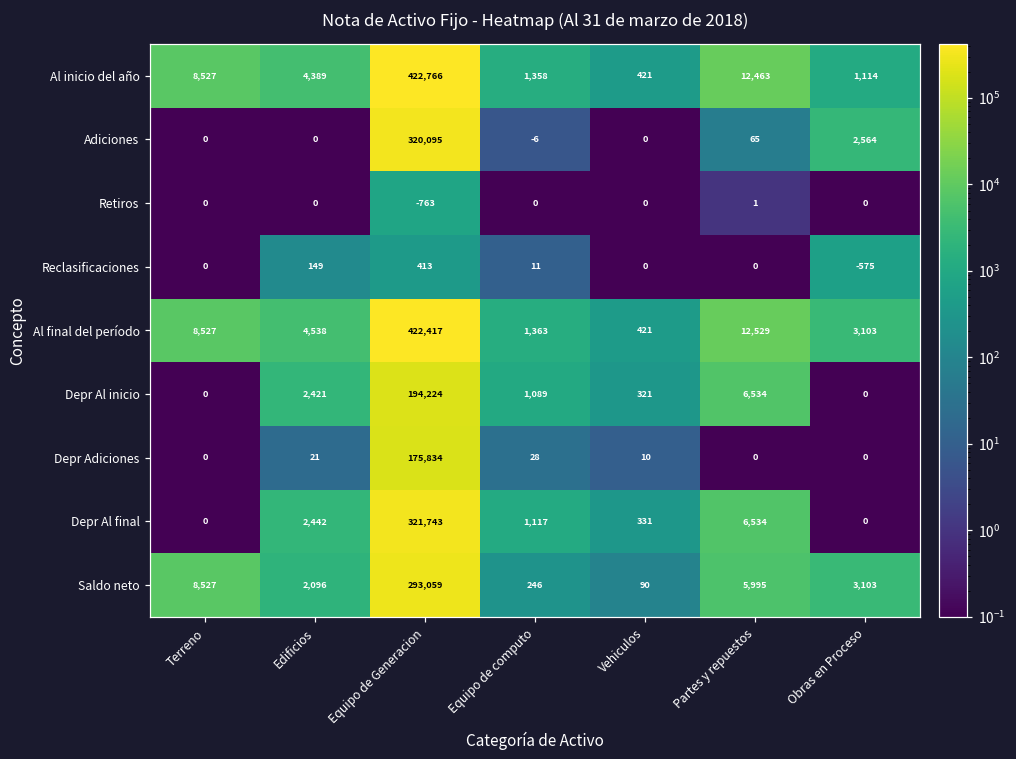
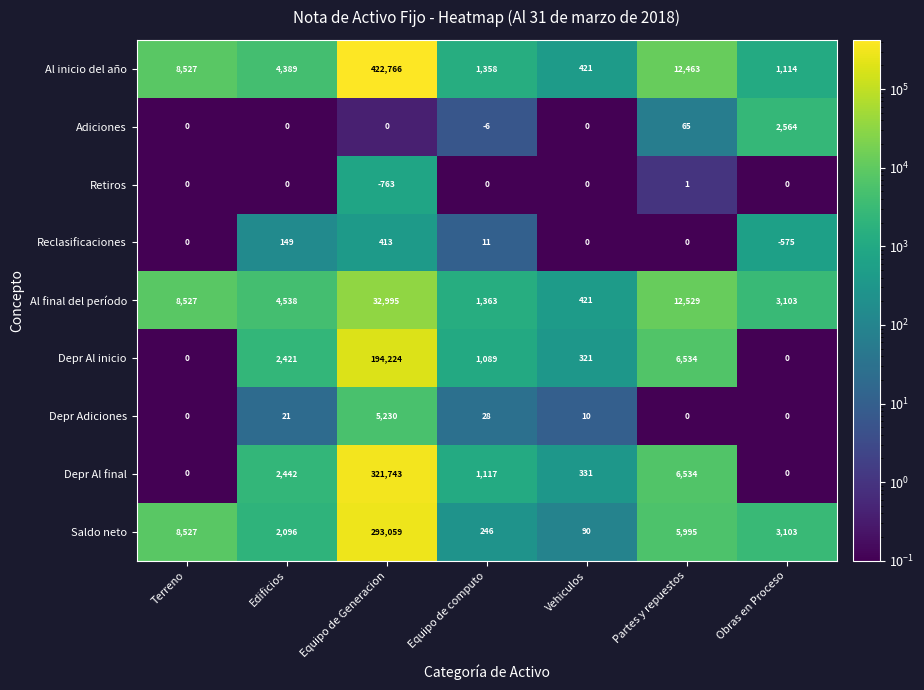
Adiciones, Equipo de Generacion: 320,095 -> 0
Al final del período, Equipo de Generacion: 422,417 -> 32,995
Depr Adiciones, Equipo de Generacion: 175,834 -> 5,230
